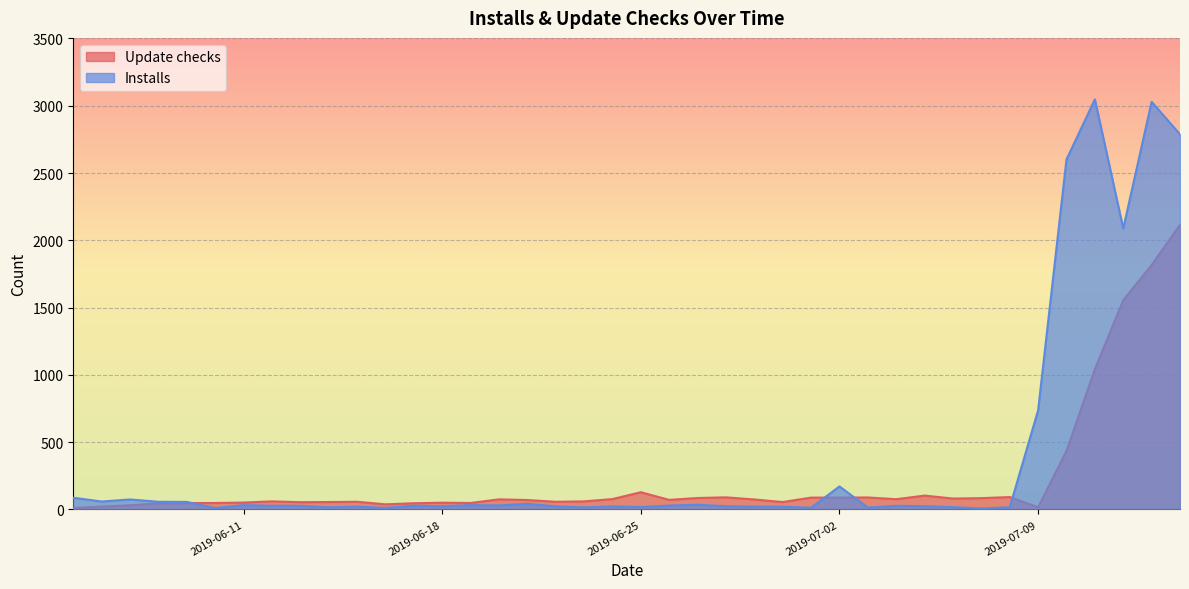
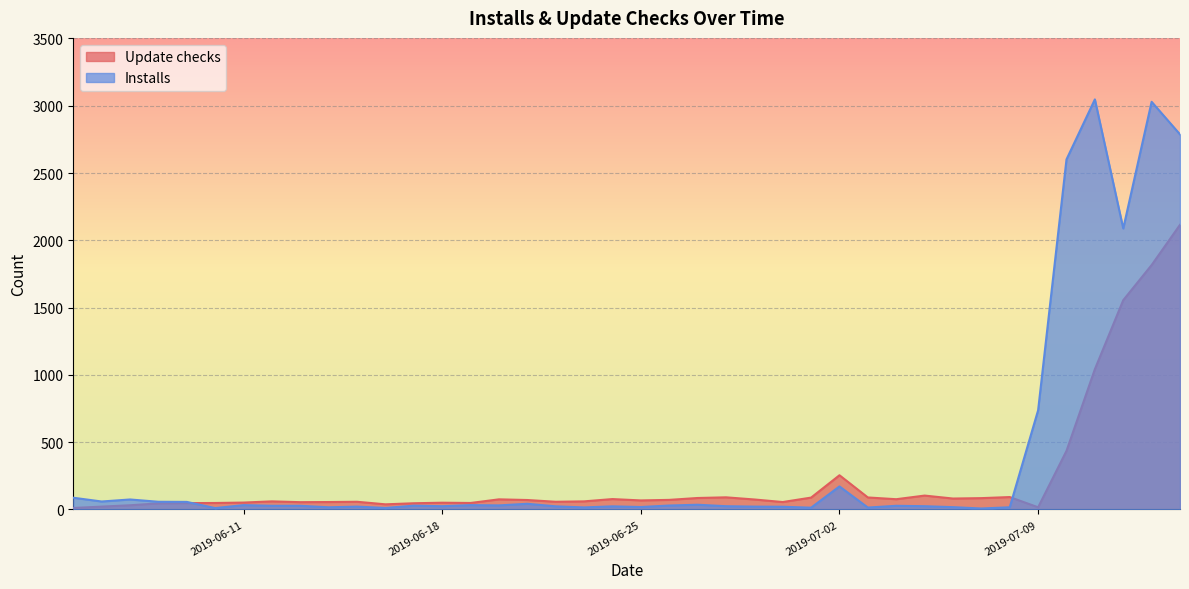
Update checks, 2019-06-25: 130 -> 70
Update checks, 2019-07-02: 90 -> 250
